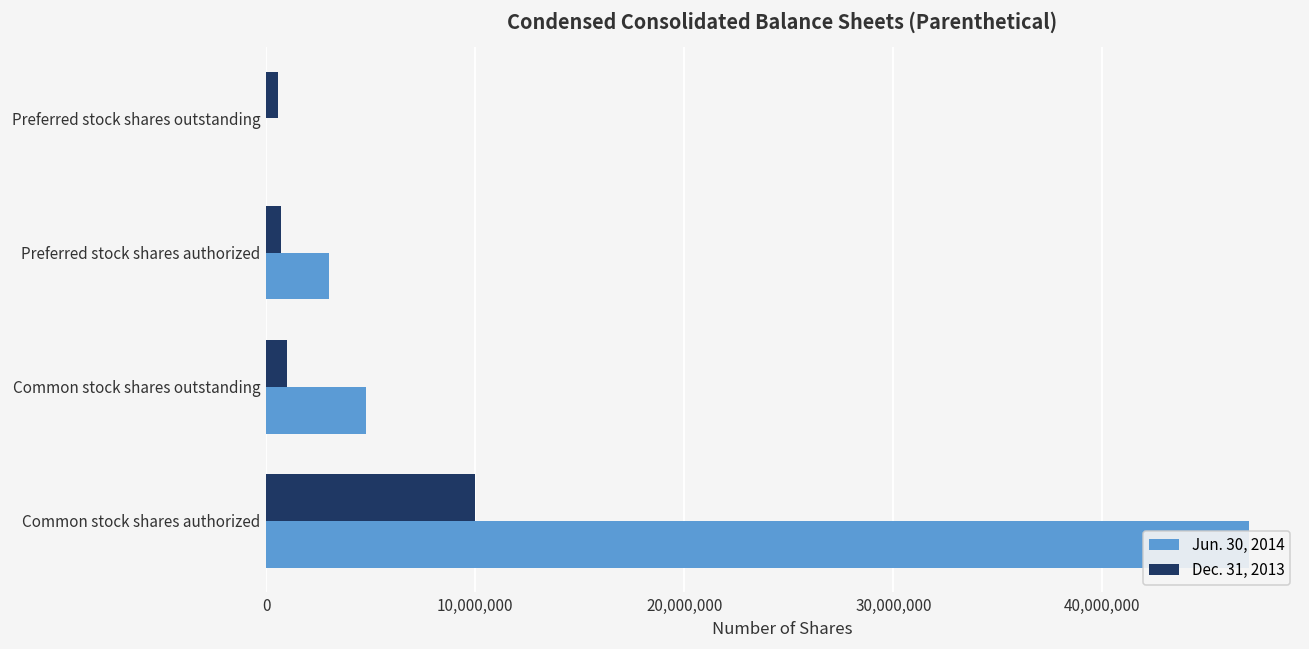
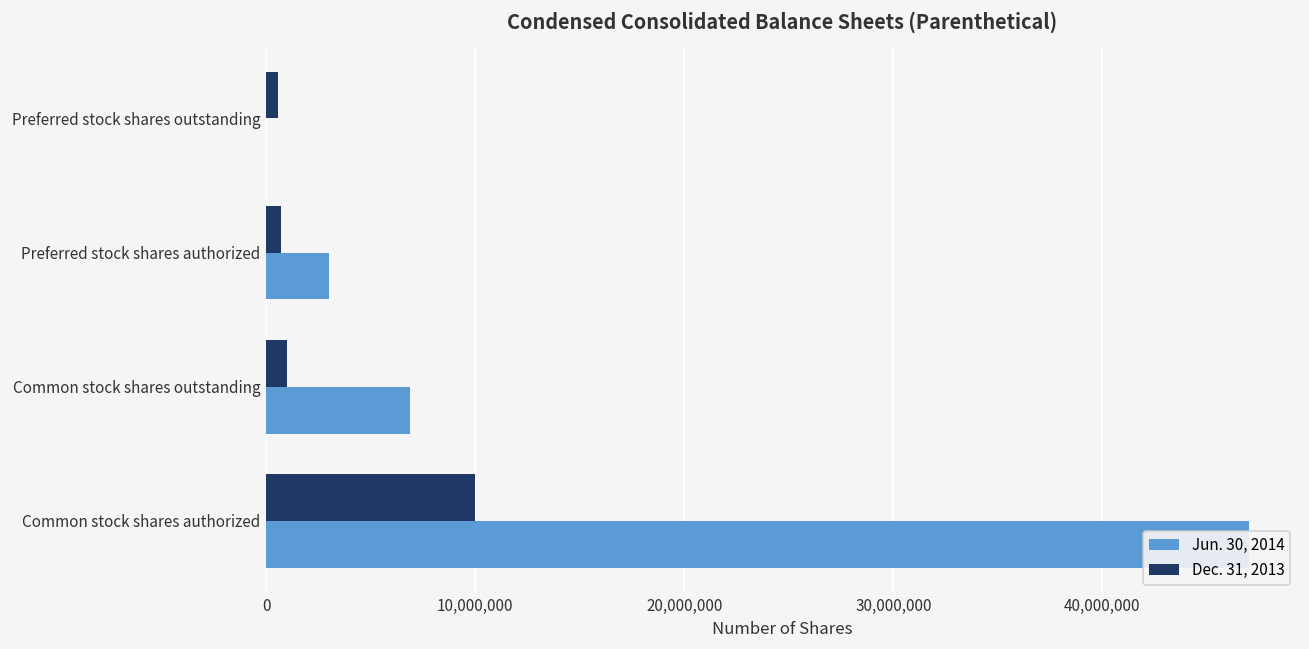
Jun. 30, 2014, Common stock shares outstanding: 4,800,000 -> 6,900,000
